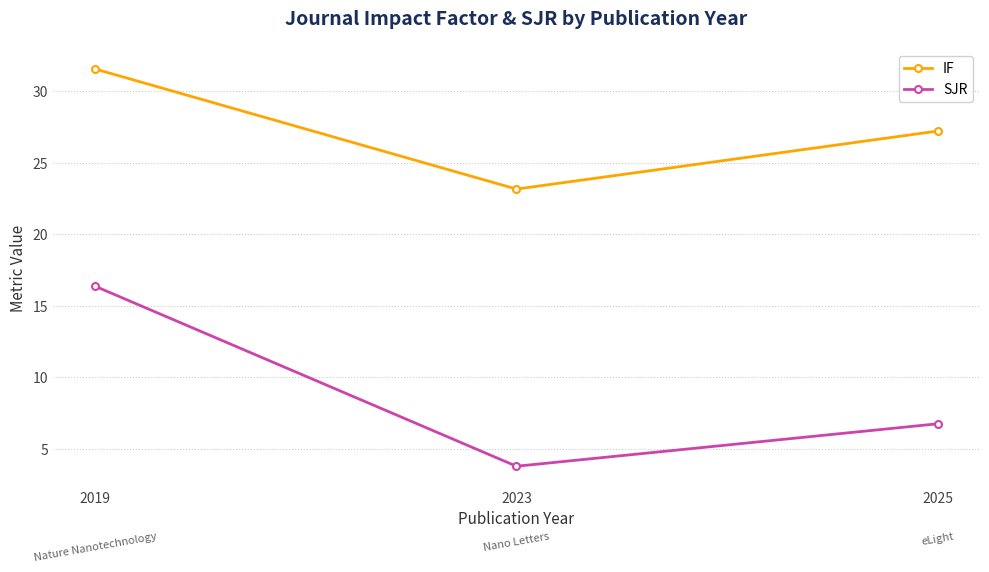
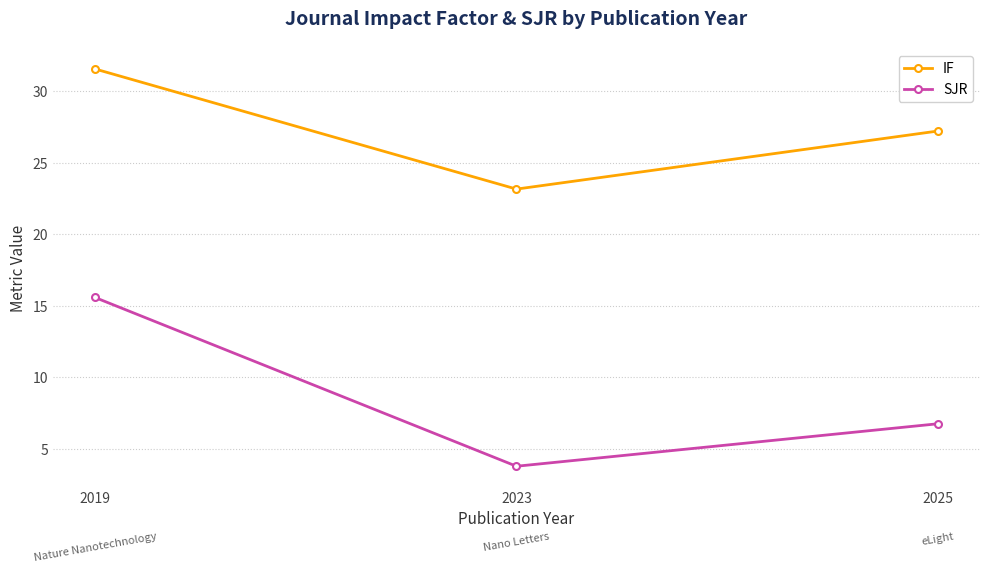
SJR, 2019: 16.4 -> 15.6
